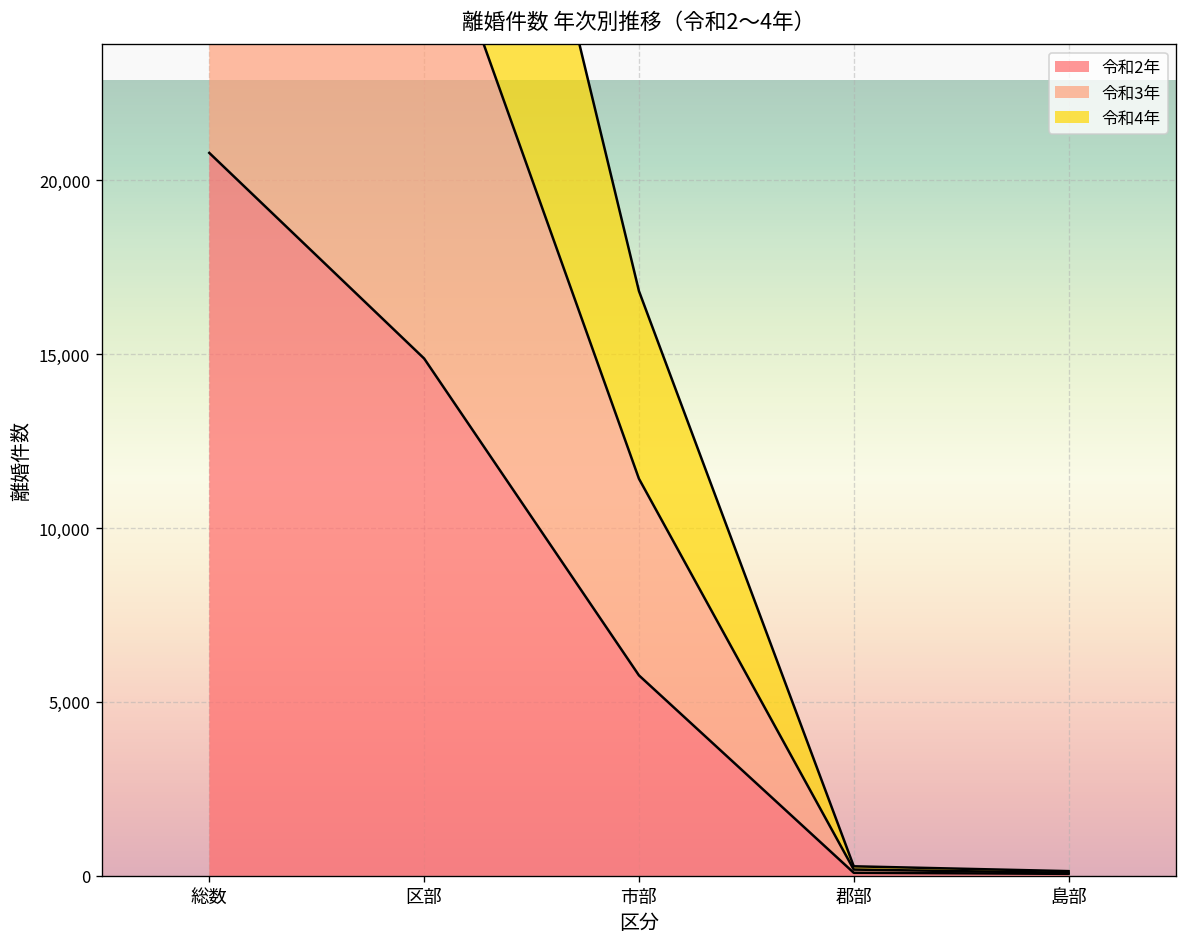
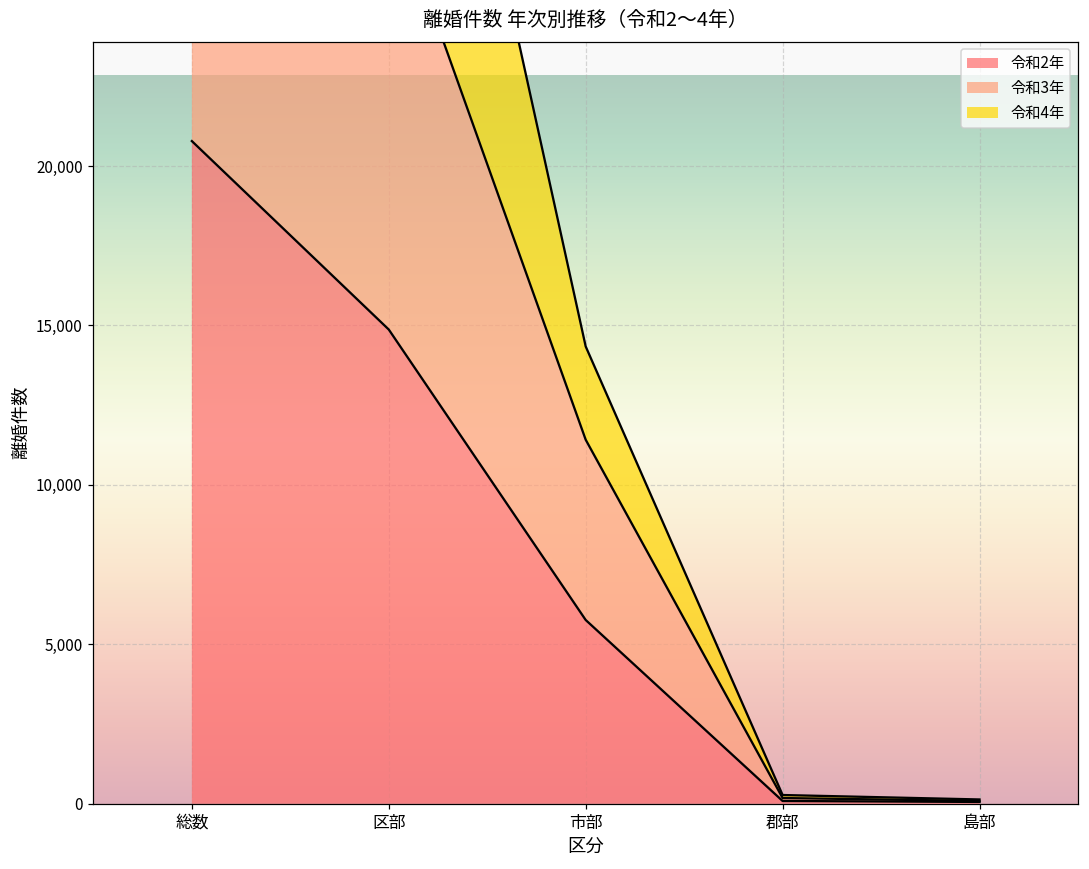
令和4年, 市部: 5,400 -> 2,900
